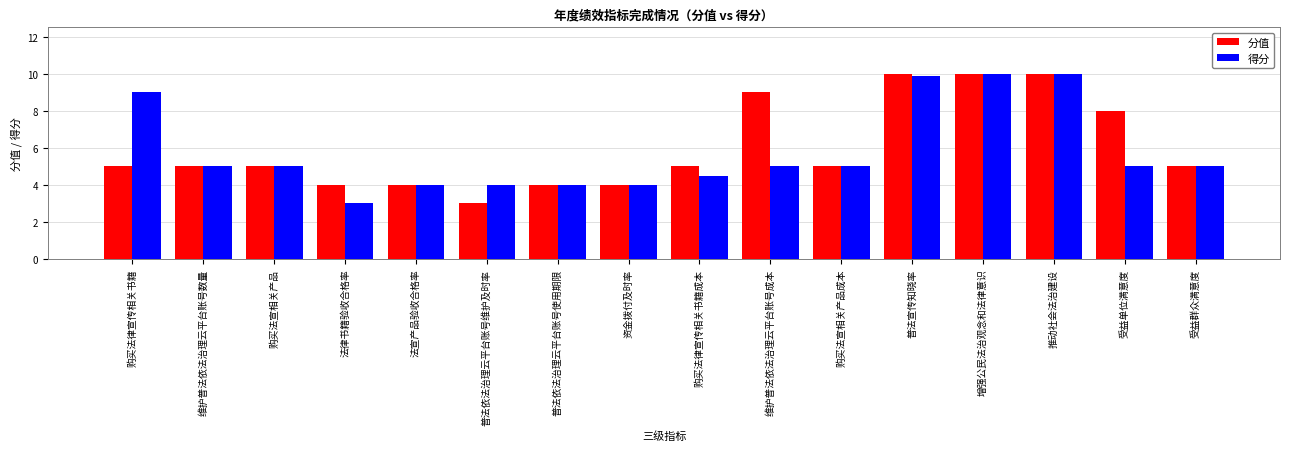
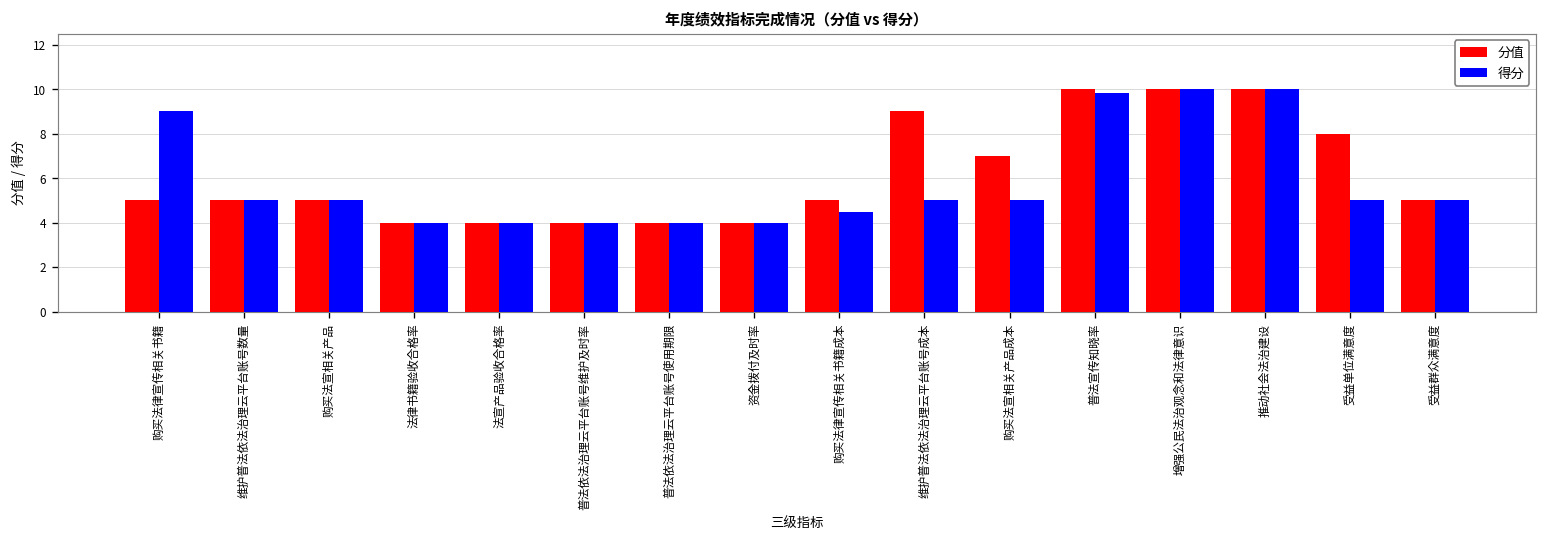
得分, 法律书籍验收合格率: 3 -> 4
分值, 普法依法治理云平台账号维护及时率: 3 -> 4
分值, 购买法宣相关产品成本: 5 -> 7
